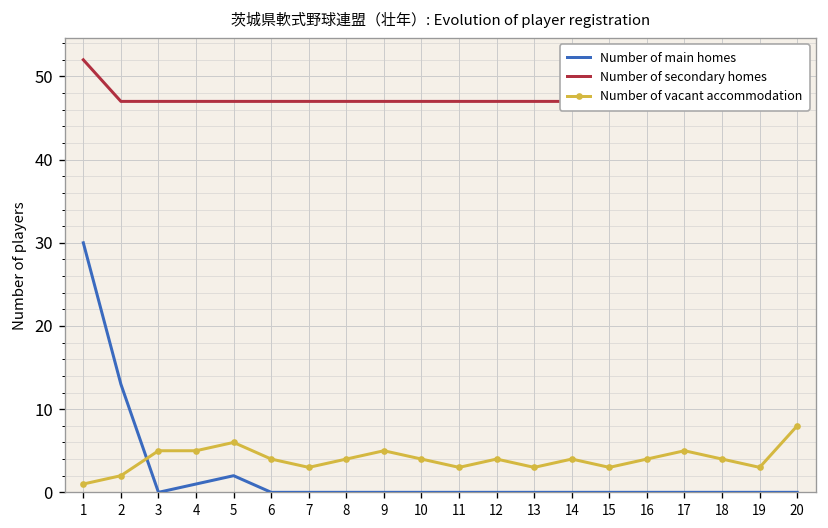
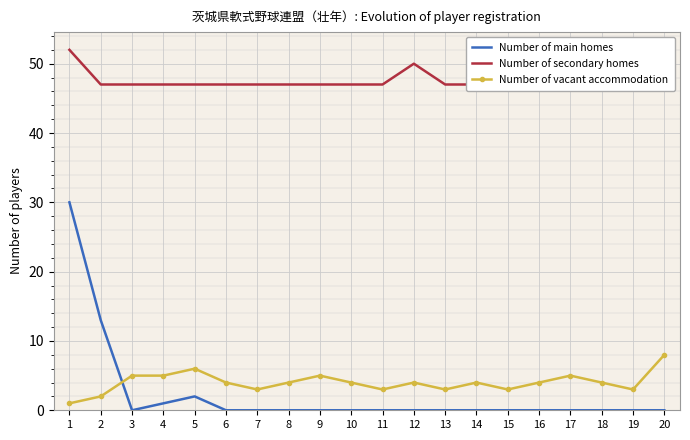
Number of secondary homes, 12: 47 -> 50
